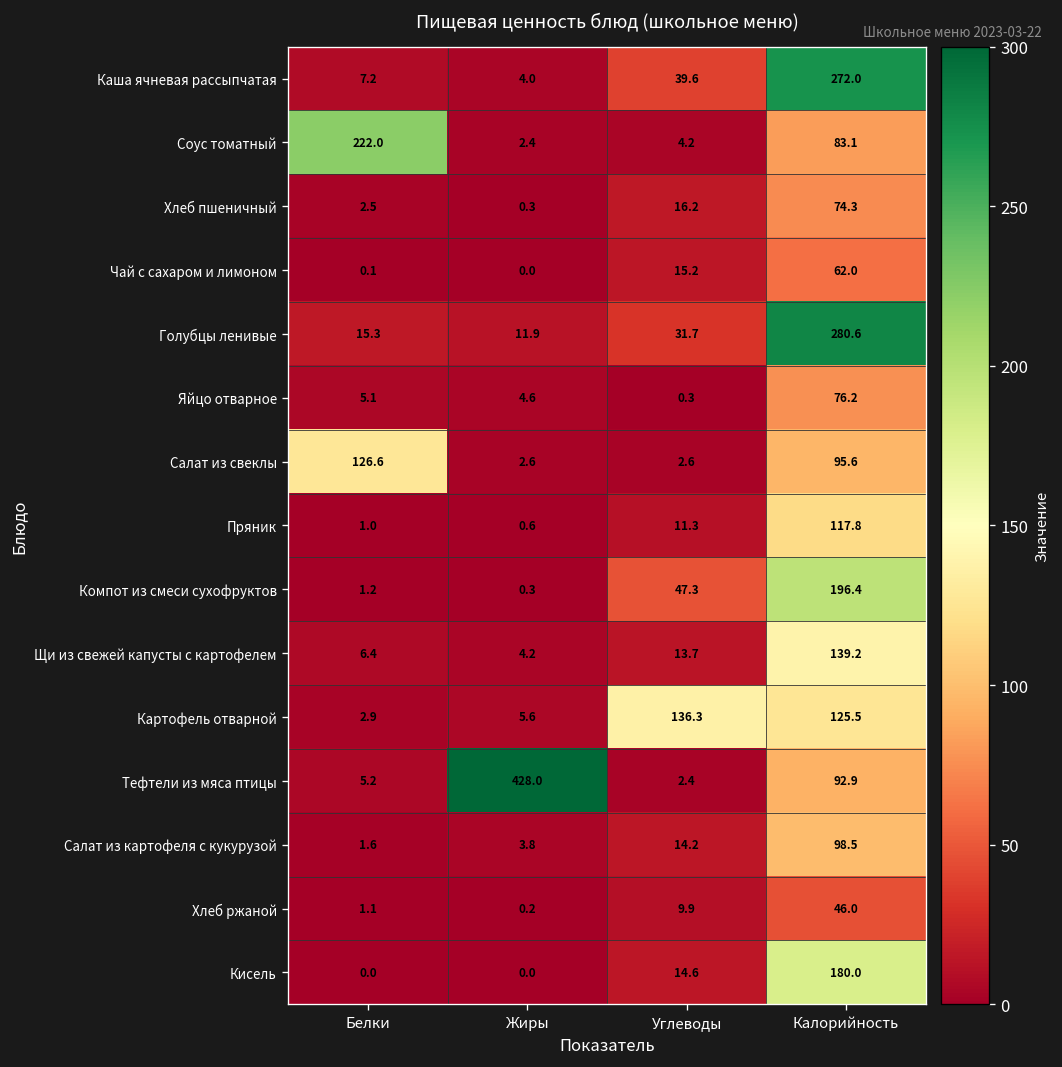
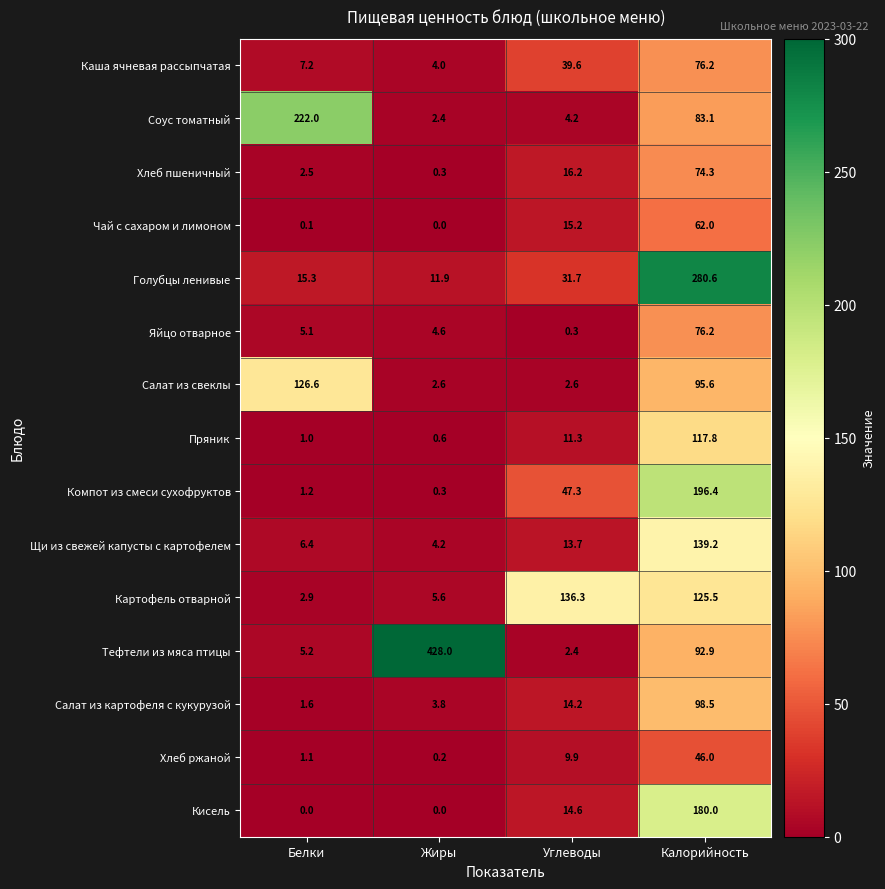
Каша ячневая рассыпчатая, Калорийность: 272.0 -> 76.2
